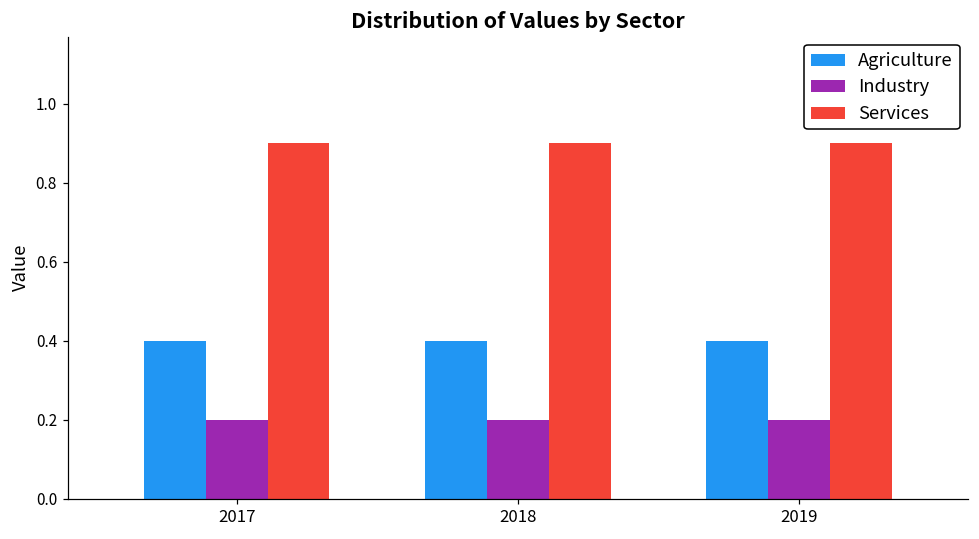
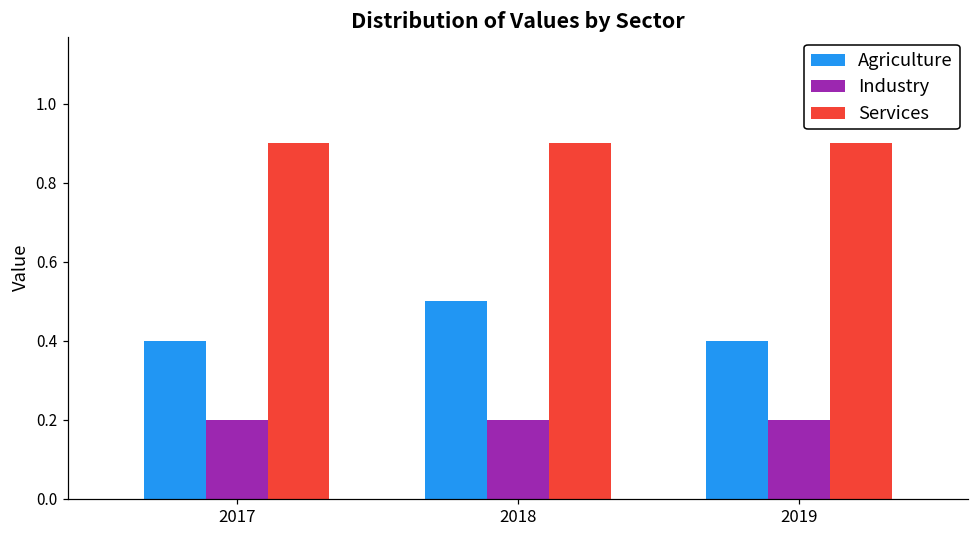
Agriculture, 2018: 0.4 -> 0.5
